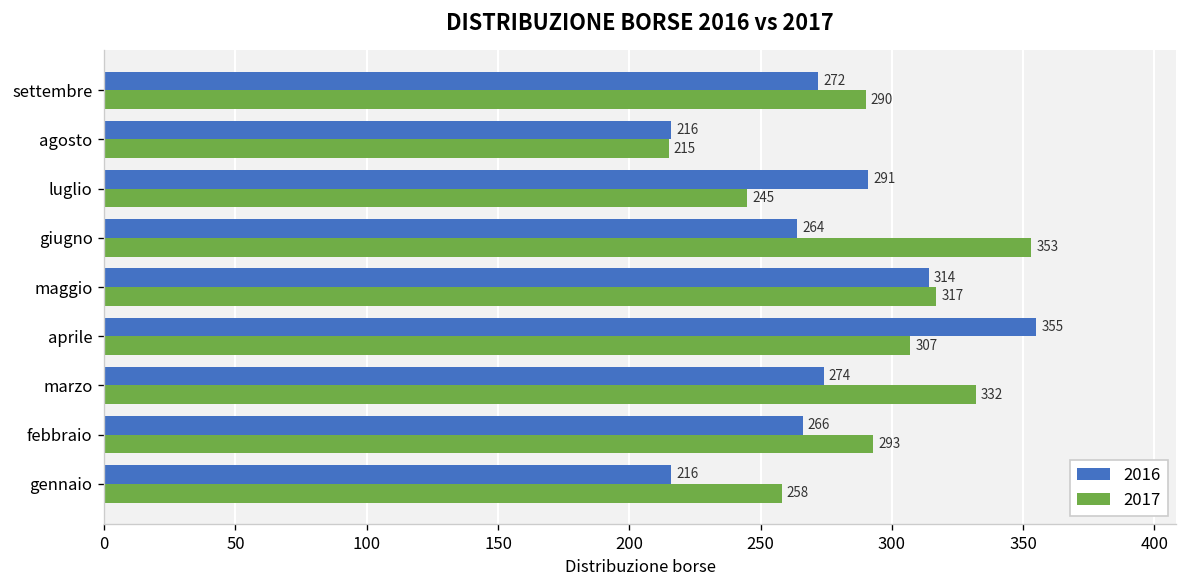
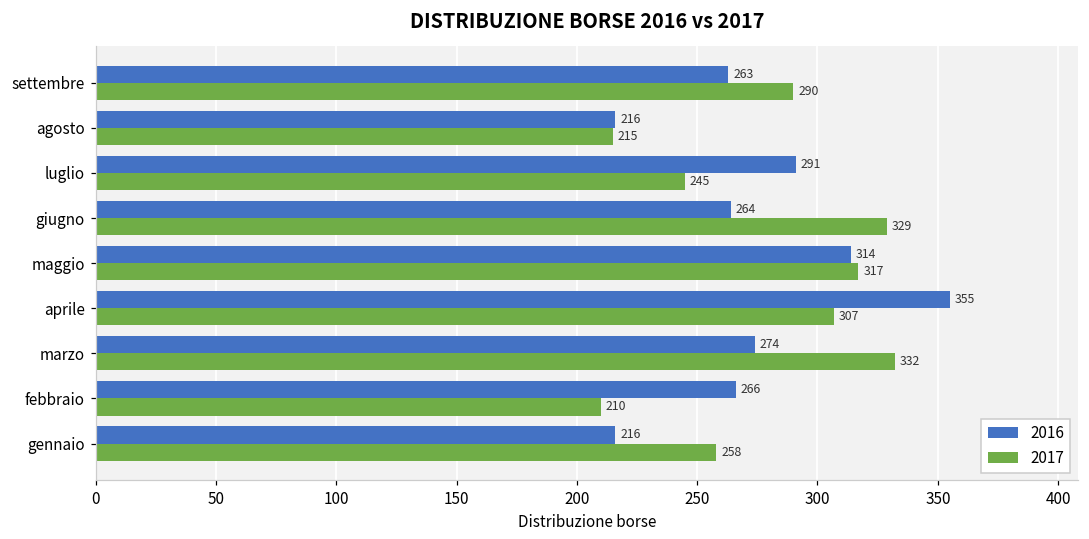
2016, settembre: 272 -> 263
2017, giugno: 353 -> 329
2017, febbraio: 293 -> 210
